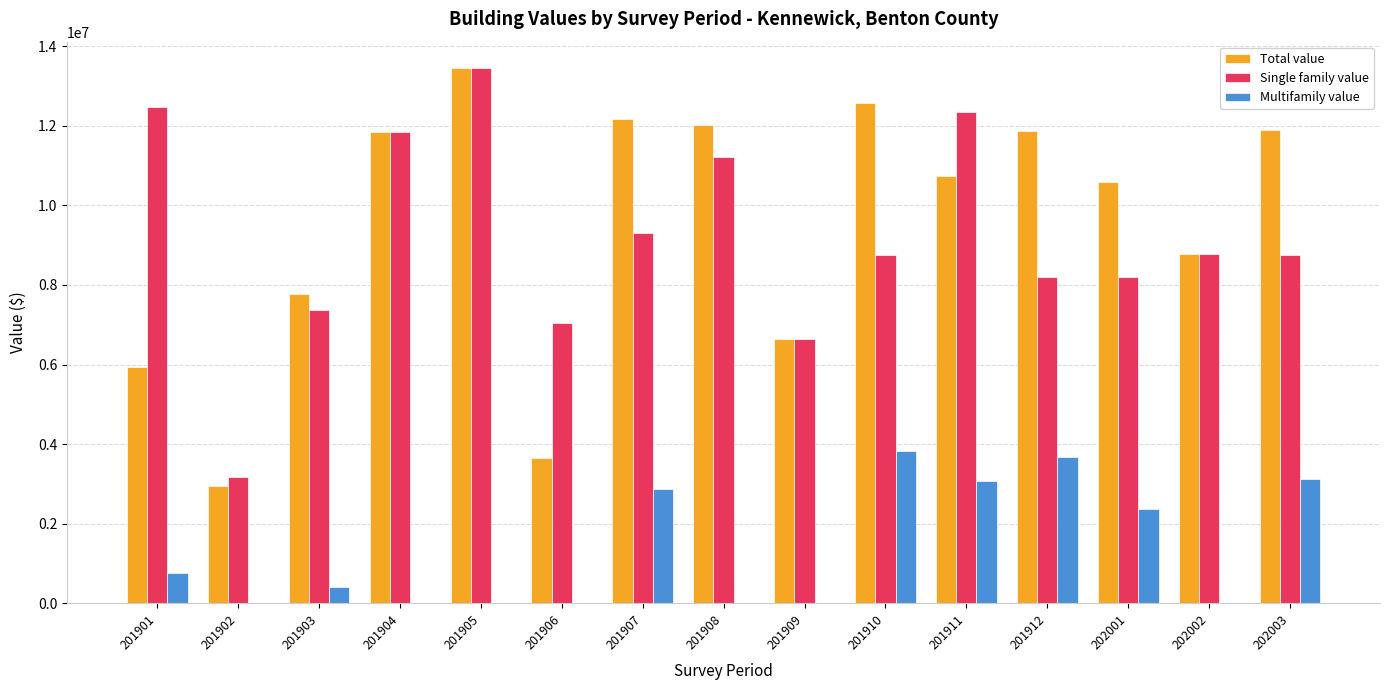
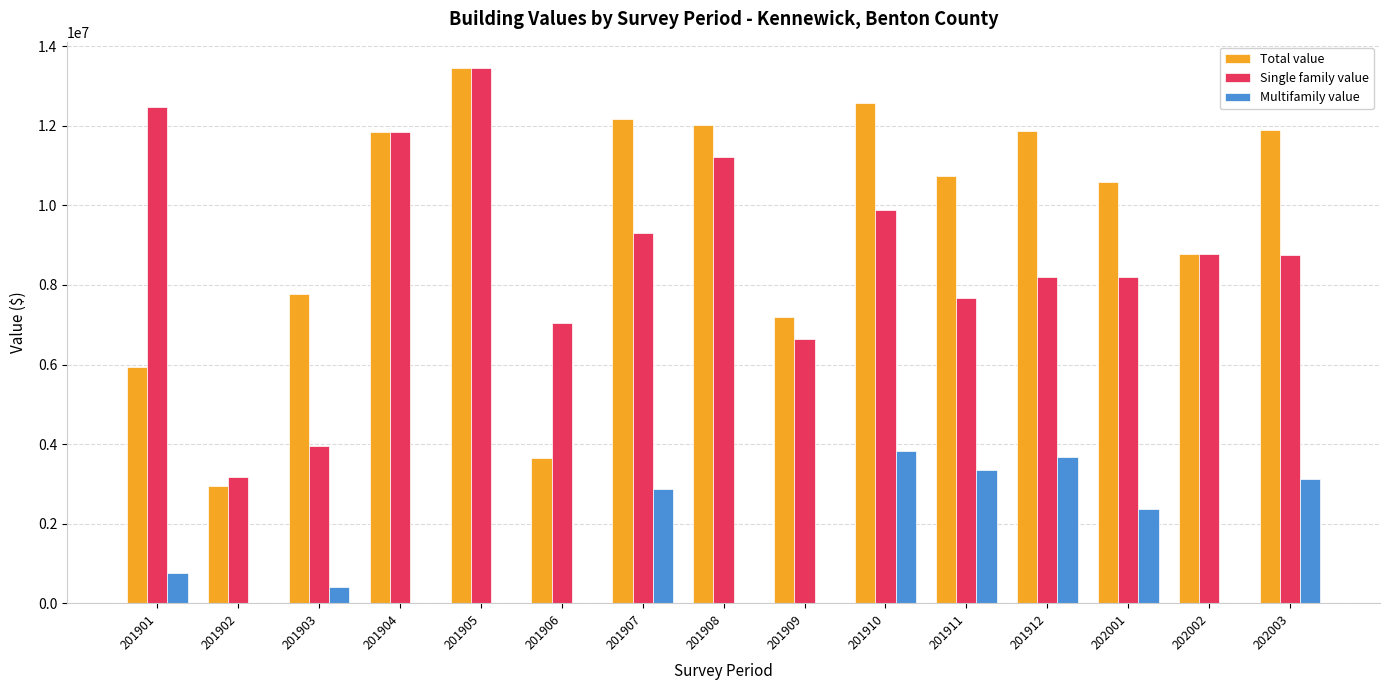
Single family value, 201903: 7400000 -> 4000000
Total value, 201909: 6600000 -> 7200000
Single family value, 201910: 8800000 -> 9900000
Single family value, 201911: 12400000 -> 7700000
Multifamily value, 201911: 3100000 -> 3400000
